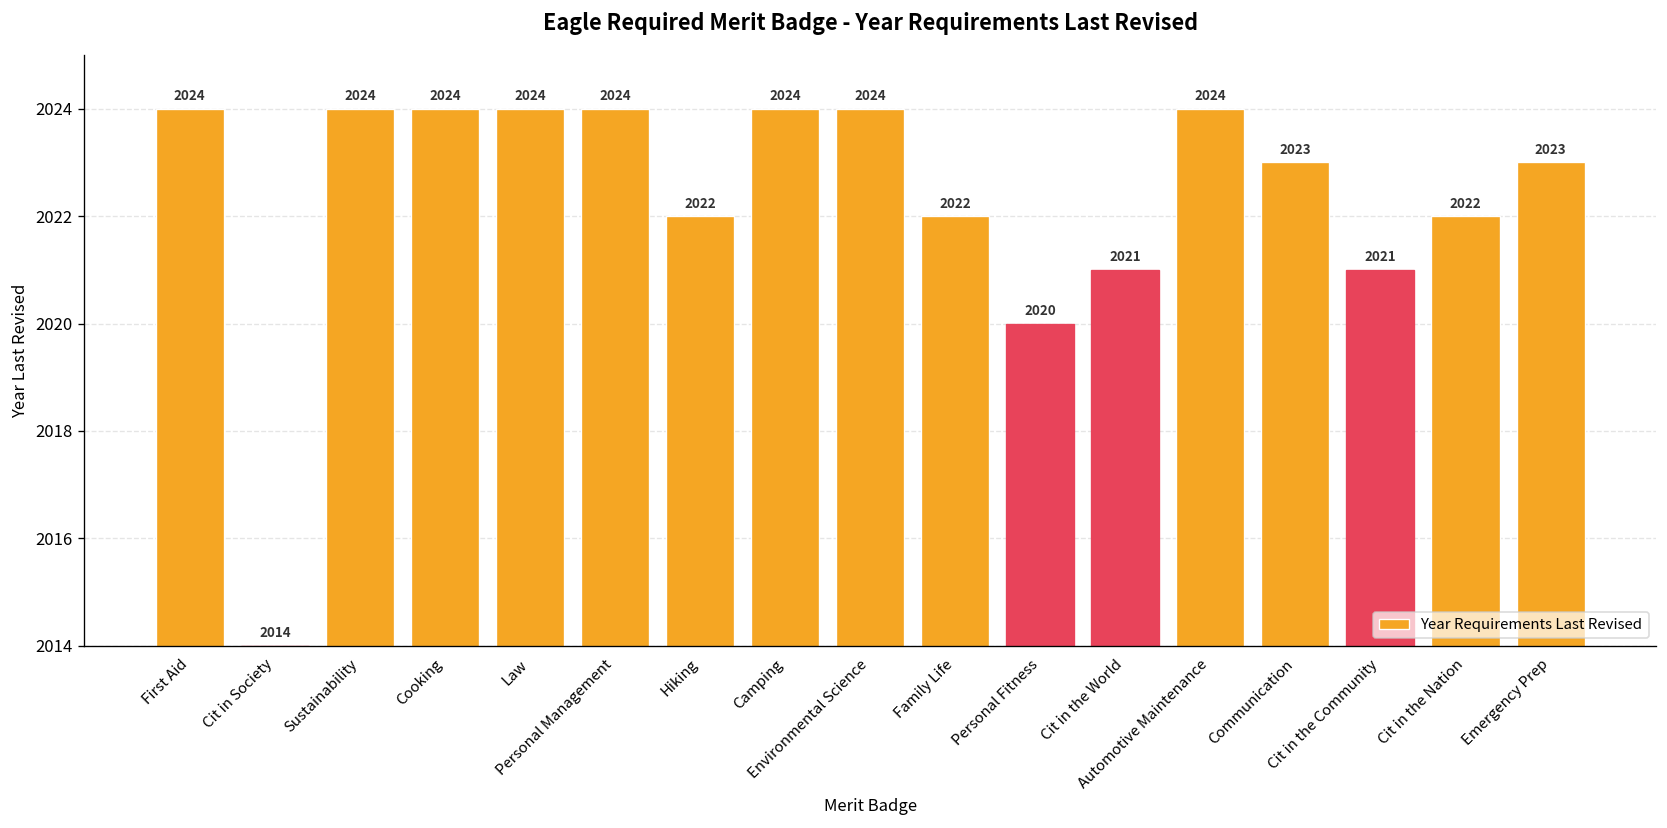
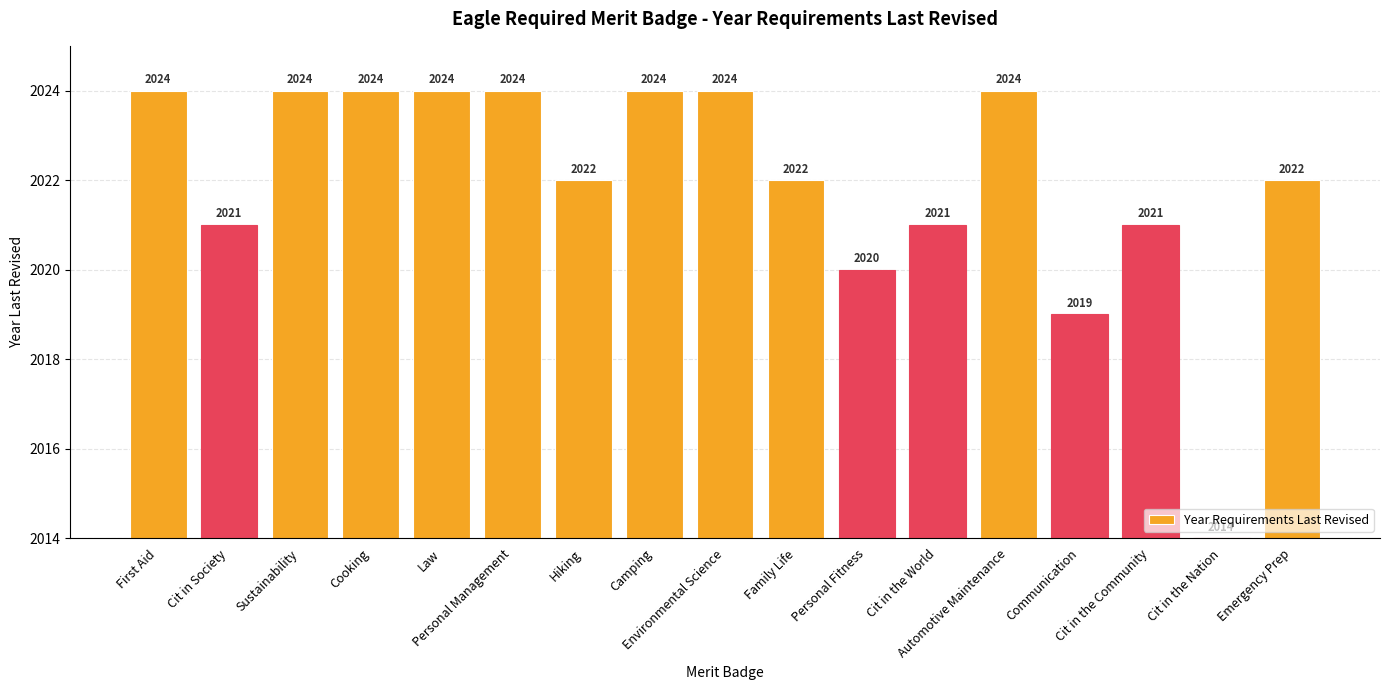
Cit in Society: 2014 -> 2021
Communication: 2023 -> 2019
Cit in the Nation: 2022 -> 2014
Emergency Prep: 2023 -> 2022
